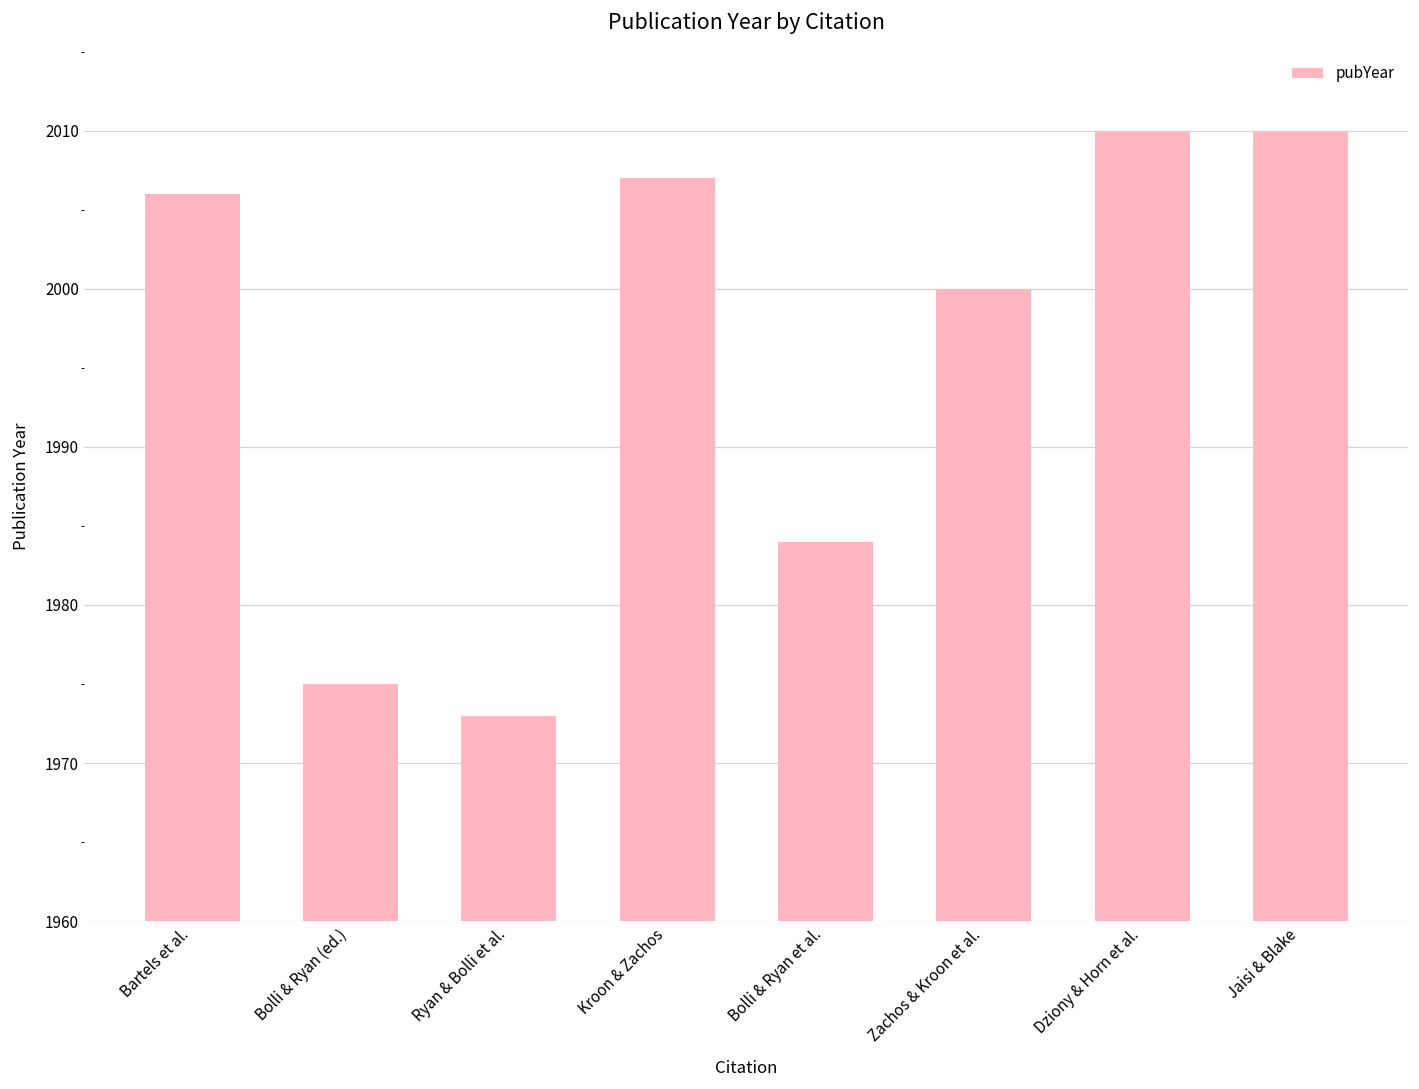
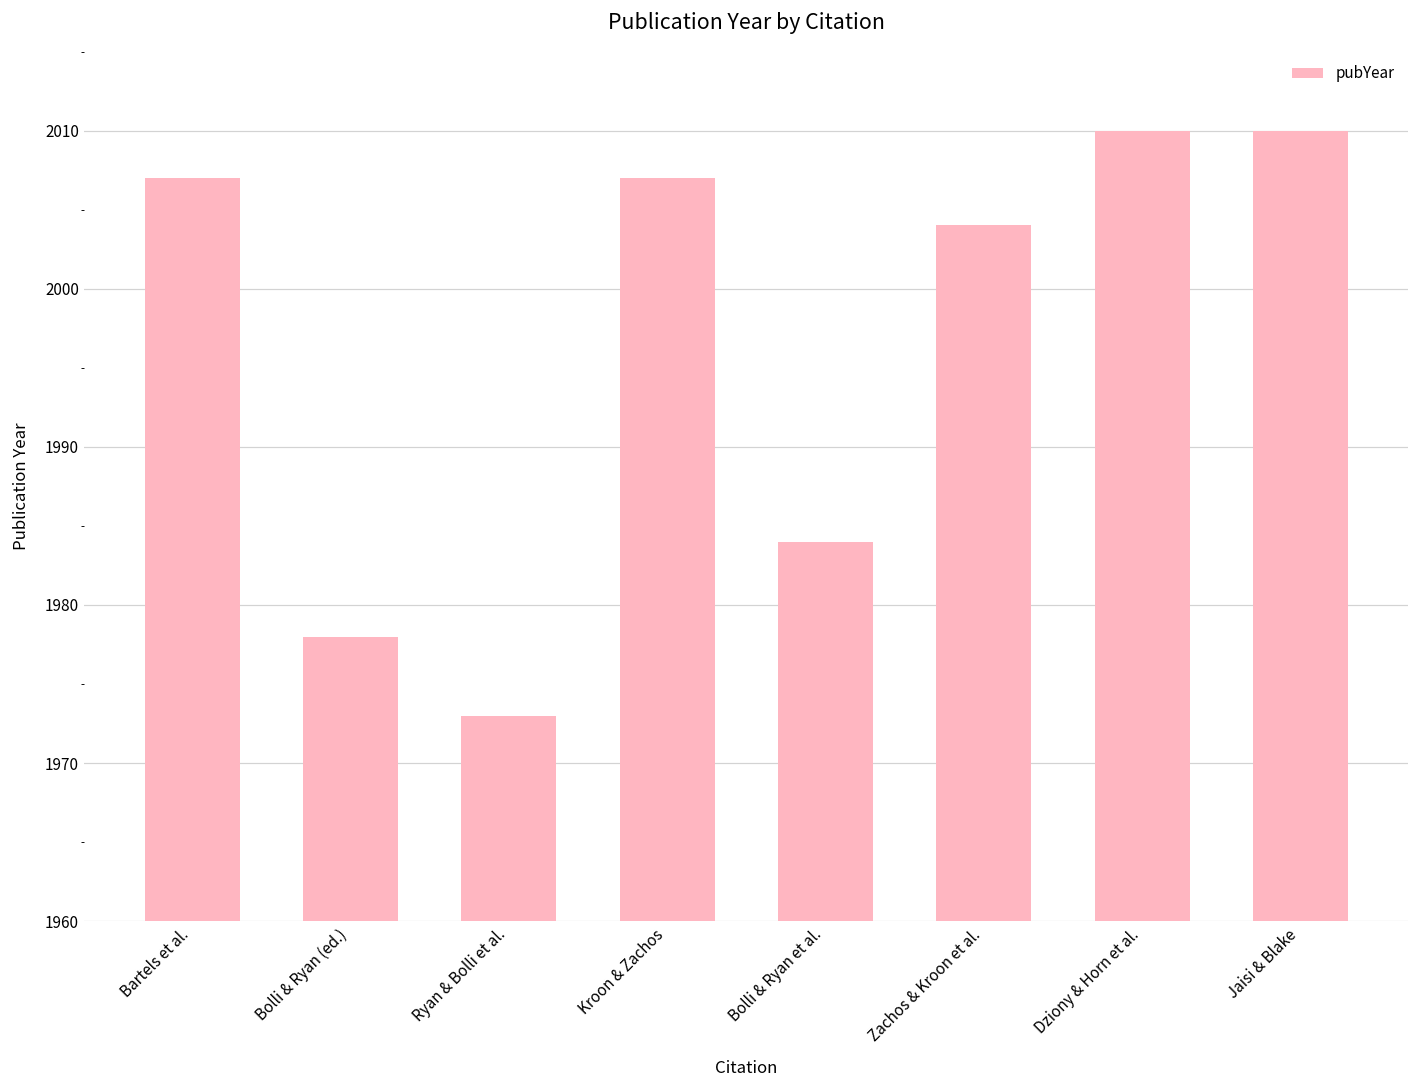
Bartels et al.: 2006 -> 2007
Bolli & Ryan (ed.): 1975 -> 1978
Zachos & Kroon et al.: 2000 -> 2004
